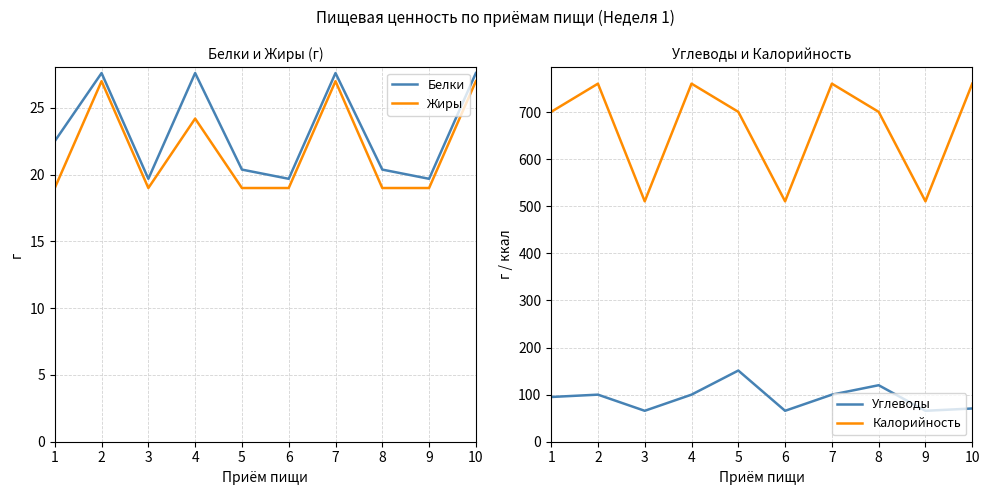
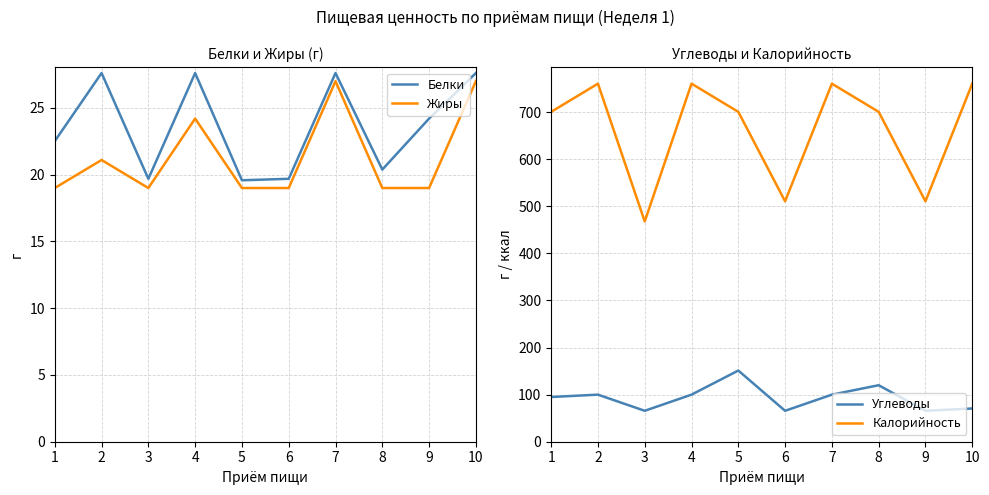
Белки и Жиры (г), Жиры, 2: 27.0 -> 21.1
Белки и Жиры (г), Белки, 5: 20.4 -> 19.6
Белки и Жиры (г), Белки, 9: 19.7 -> 24.2
Углеводы и Калорийность, Калорийность, 3: 510 -> 470
